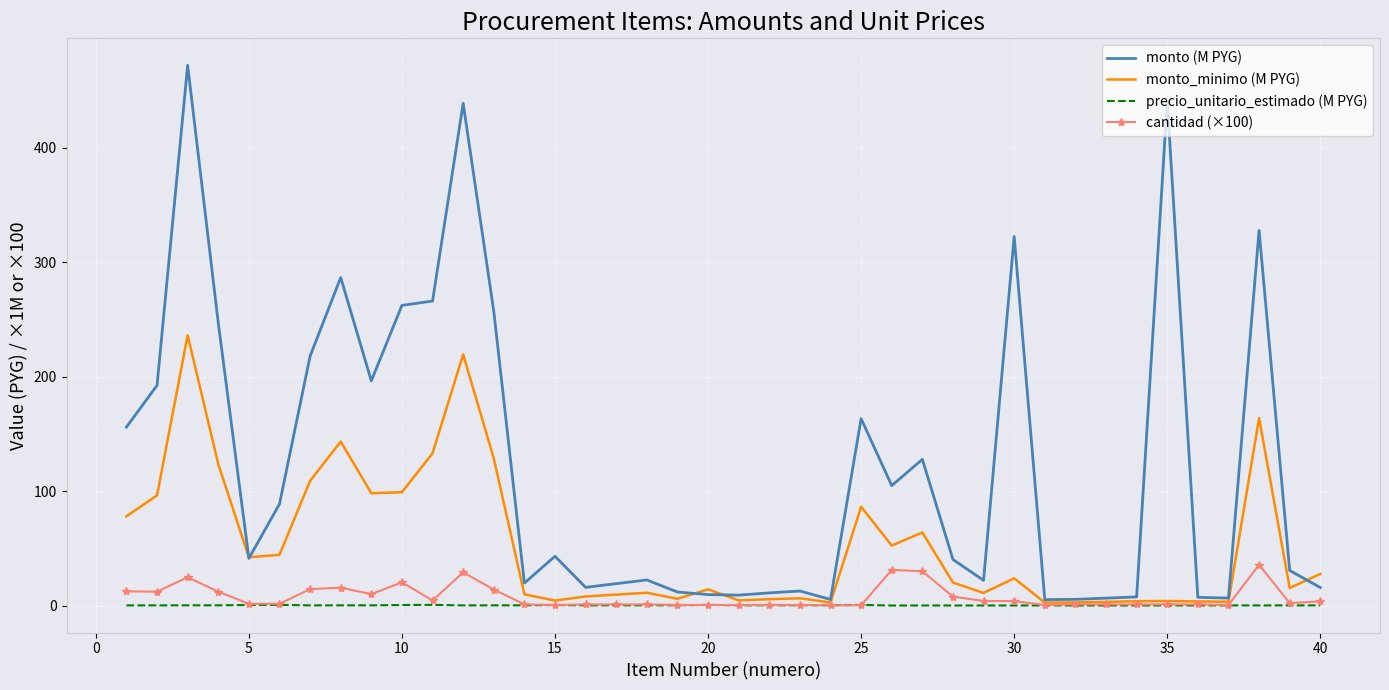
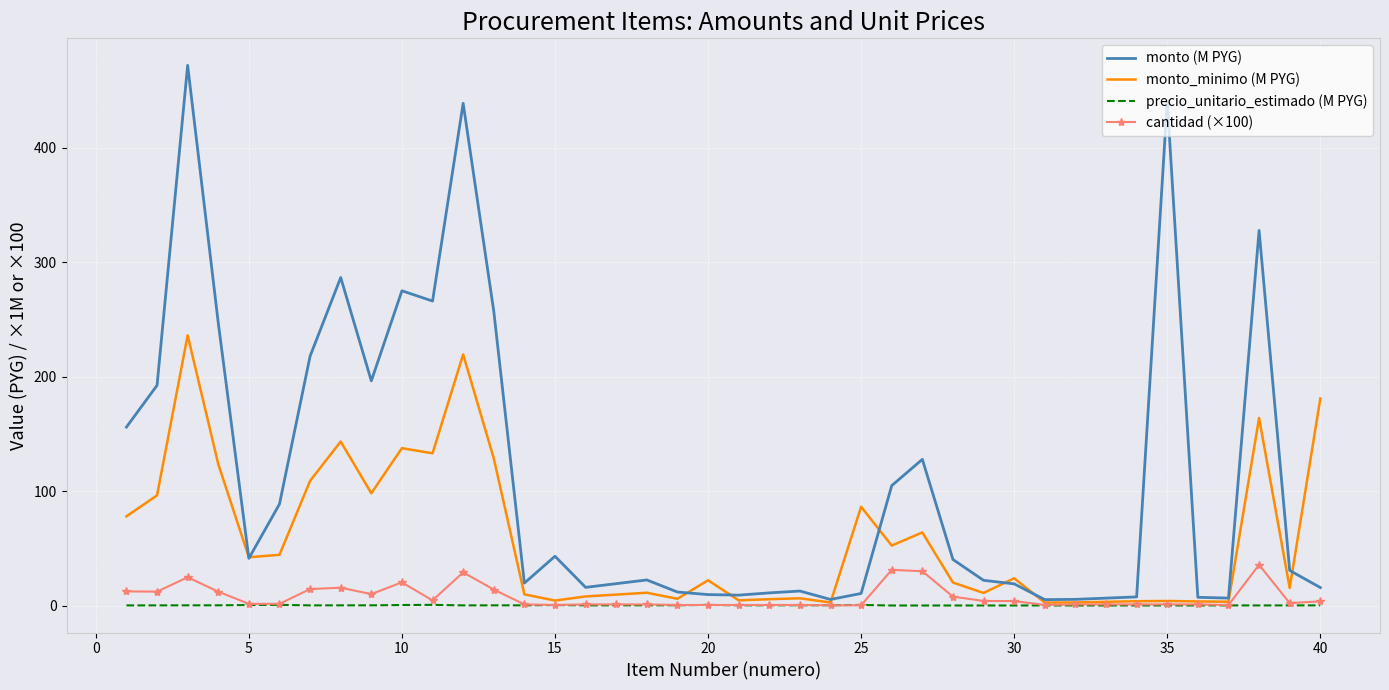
monto (M PYG), 10: 262 -> 275
monto_minimo (M PYG), 10: 99 -> 138
monto_minimo (M PYG), 20: 14 -> 22
monto (M PYG), 25: 163 -> 11
monto (M PYG), 30: 323 -> 19
monto_minimo (M PYG), 40: 28 -> 181
